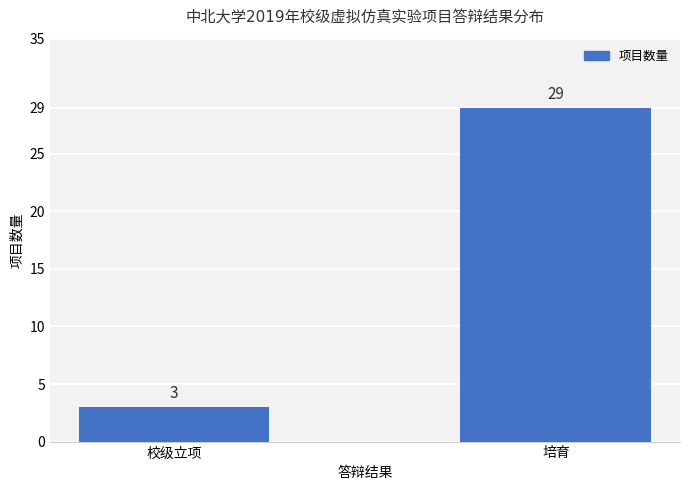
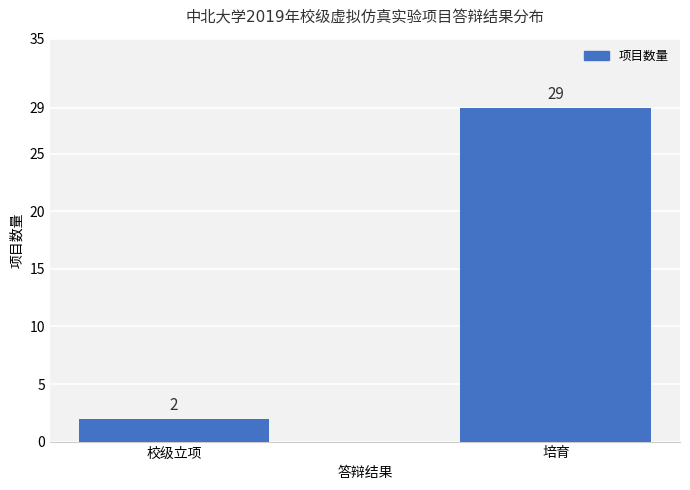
校级立项: 3 -> 2
